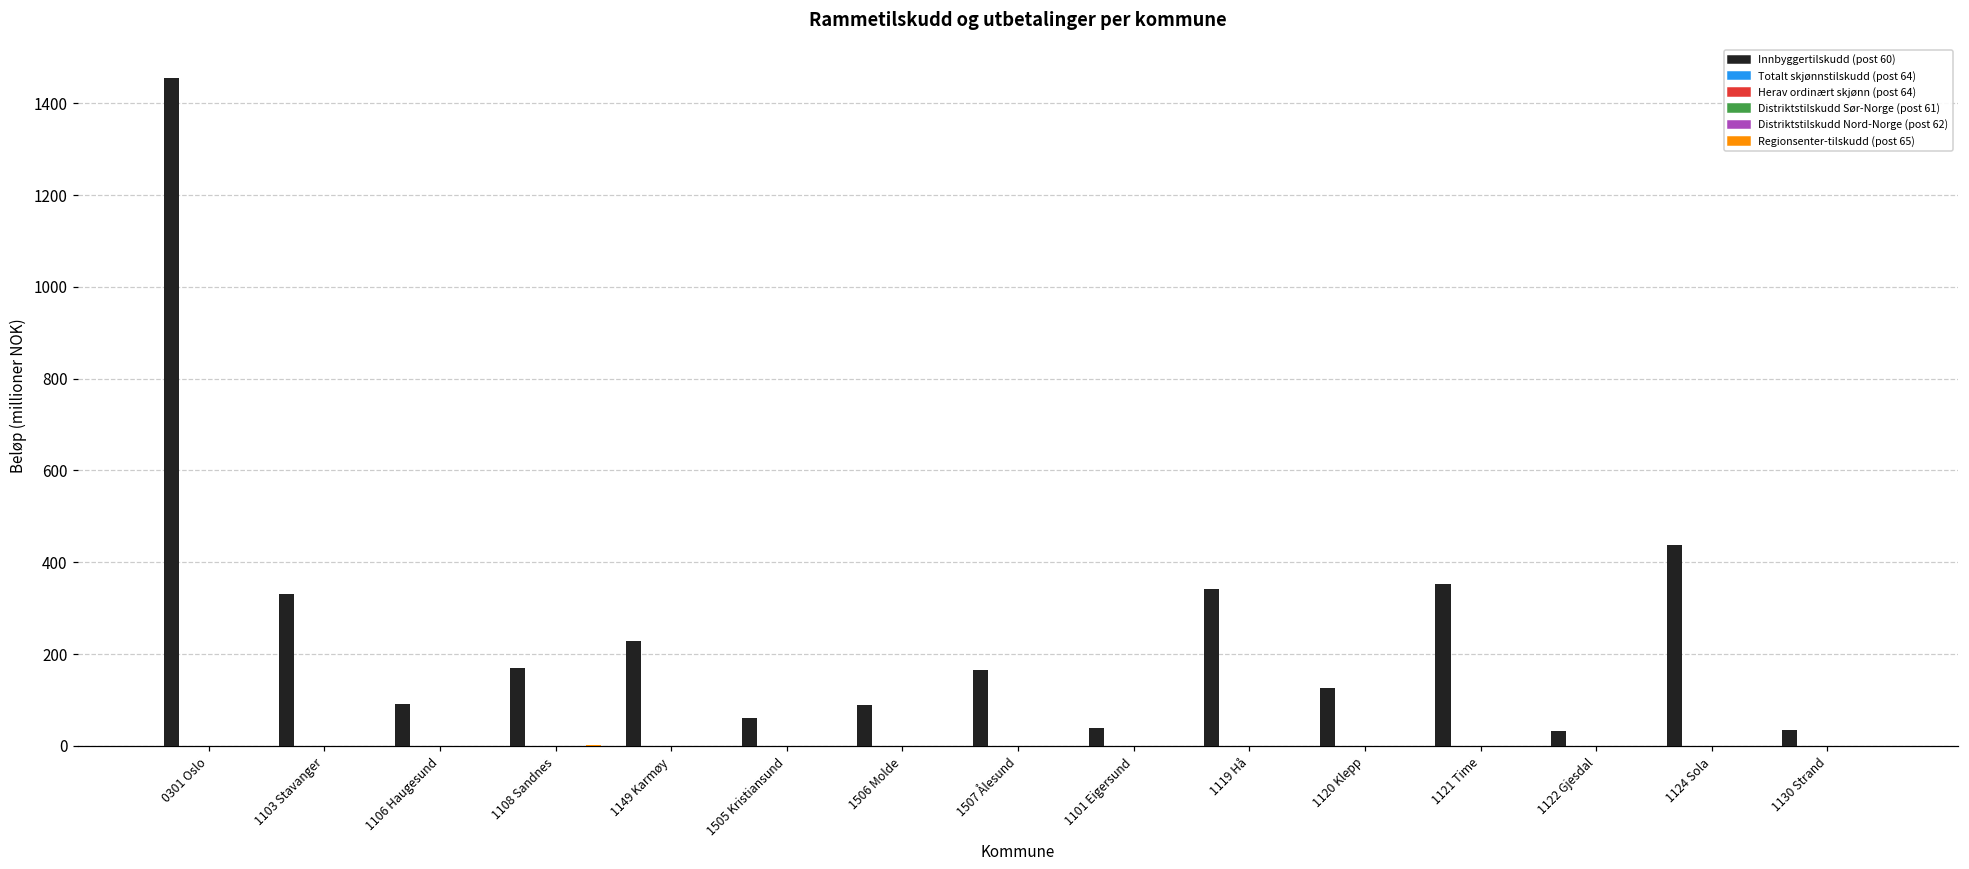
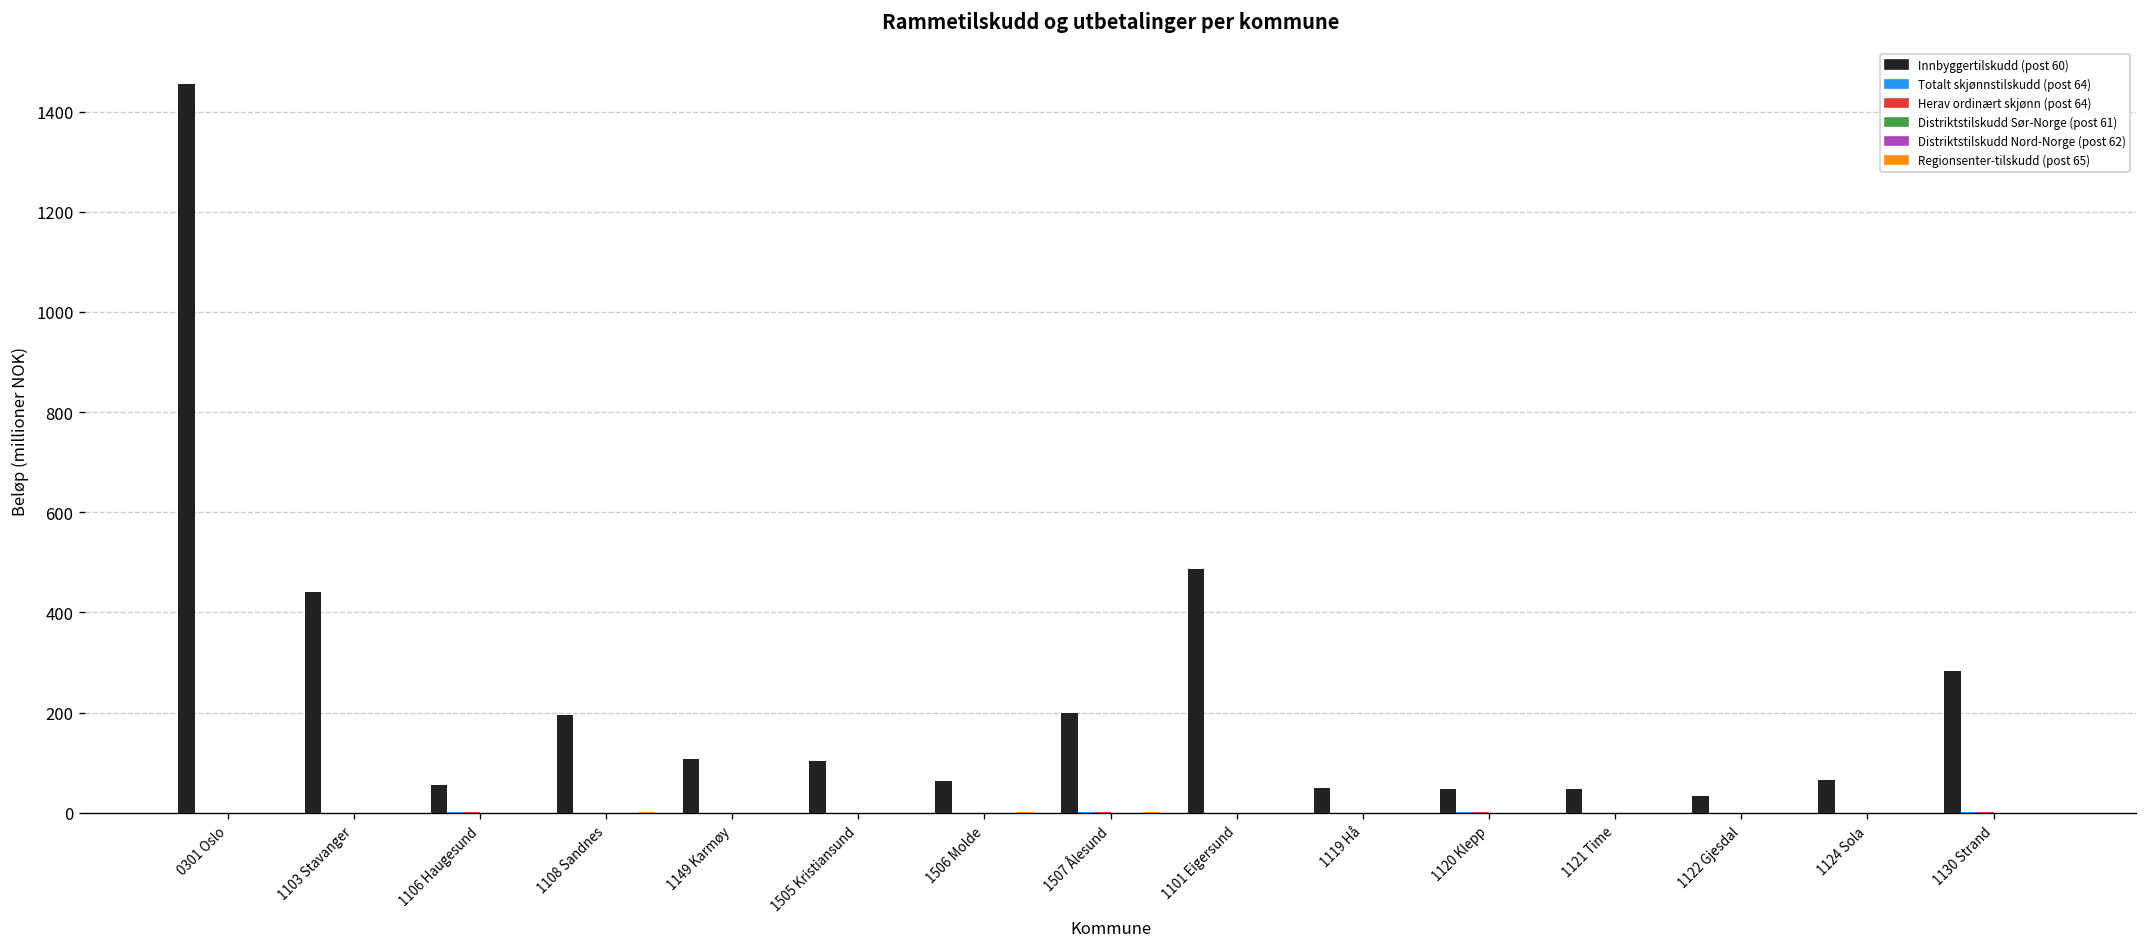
Innbyggertilskudd (post 60), 1103 Stavanger: 330 -> 440
Innbyggertilskudd (post 60), 1106 Haugesund: 90 -> 60
Innbyggertilskudd (post 60), 1108 Sandnes: 170 -> 200
Innbyggertilskudd (post 60), 1149 Karmøy: 230 -> 110
Innbyggertilskudd (post 60), 1505 Kristiansund: 60 -> 100
Innbyggertilskudd (post 60), 1506 Molde: 90 -> 60
Innbyggertilskudd (post 60), 1507 Ålesund: 170 -> 200
Innbyggertilskudd (post 60), 1101 Eigersund: 40 -> 490
Innbyggertilskudd (post 60), 1119 Hå: 340 -> 50
Innbyggertilskudd (post 60), 1120 Klepp: 130 -> 50
Innbyggertilskudd (post 60), 1121 Time: 350 -> 50
Innbyggertilskudd (post 60), 1124 Sola: 440 -> 70
Innbyggertilskudd (post 60), 1130 Strand: 30 -> 280
